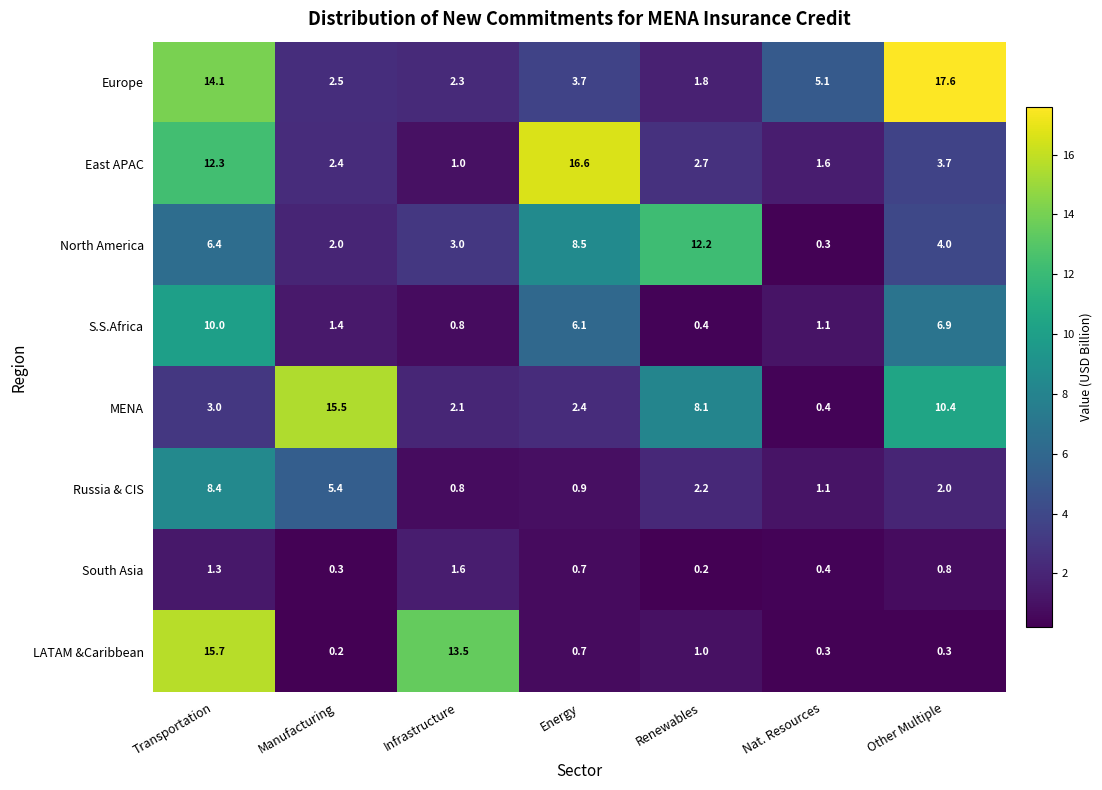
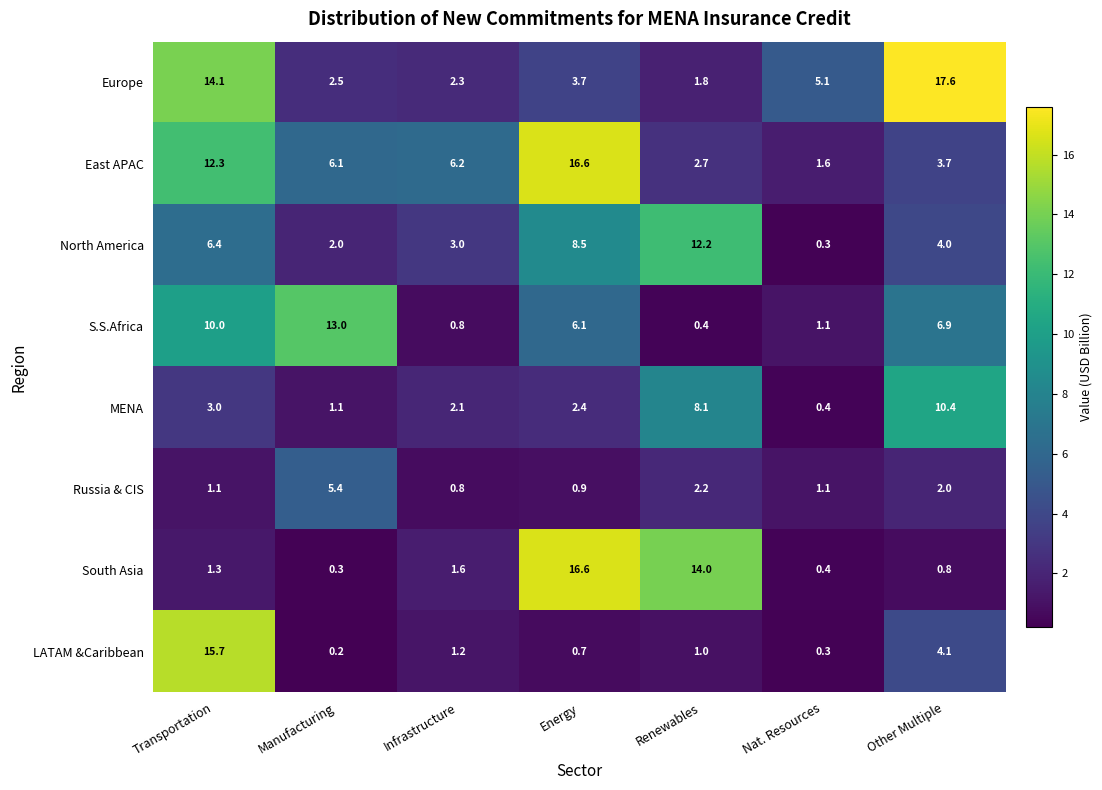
East APAC, Manufacturing: 2.4 -> 6.1
East APAC, Infrastructure: 1.0 -> 6.2
S.S.Africa, Manufacturing: 1.4 -> 13.0
MENA, Manufacturing: 15.5 -> 1.1
Russia & CIS, Transportation: 8.4 -> 1.1
South Asia, Energy: 0.7 -> 16.6
South Asia, Renewables: 0.2 -> 14.0
LATAM &Caribbean, Infrastructure: 13.5 -> 1.2
LATAM &Caribbean, Other Multiple: 0.3 -> 4.1
